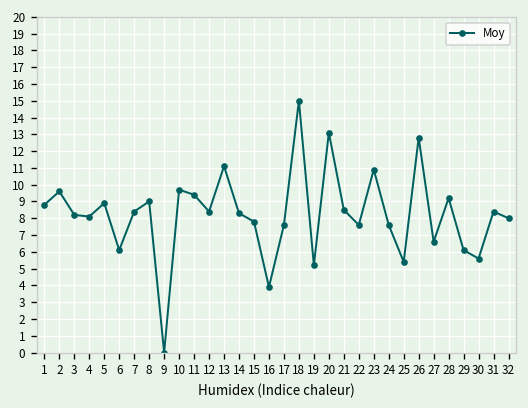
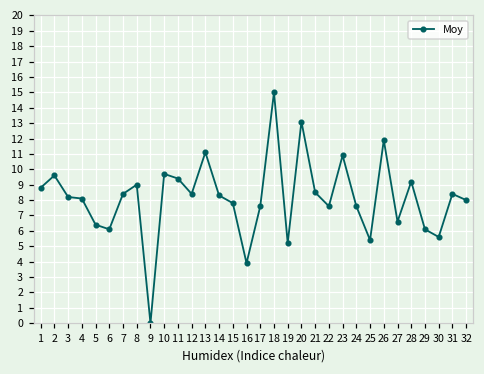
5: 8.9 -> 6.4
26: 12.8 -> 11.9
